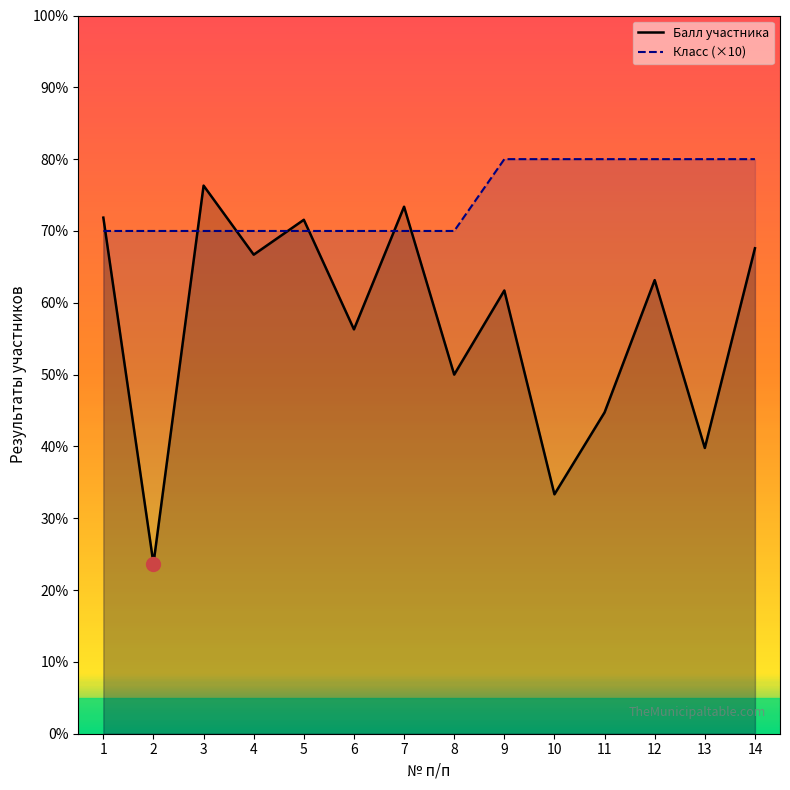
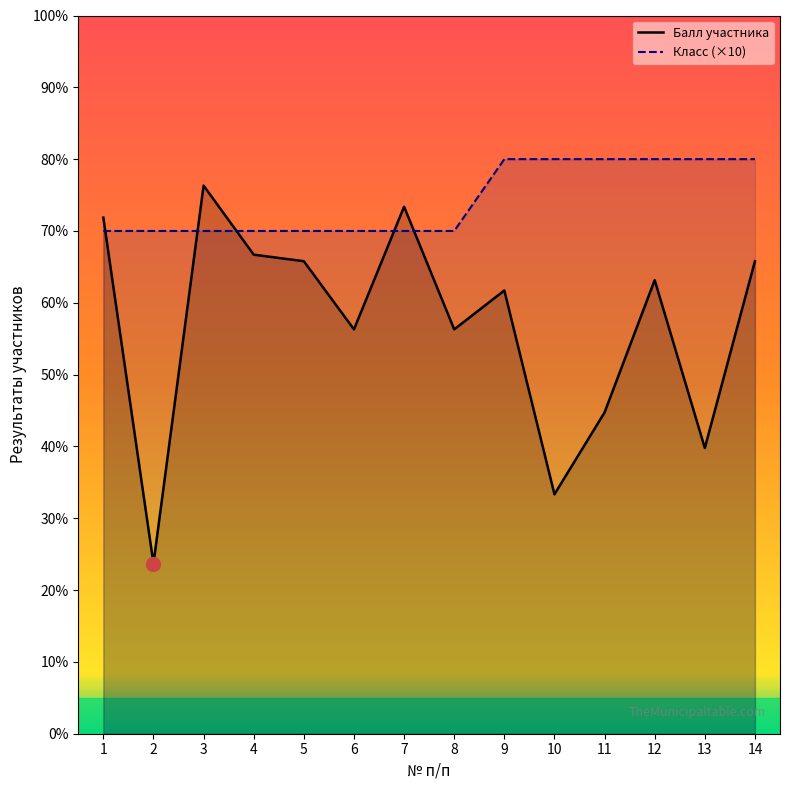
Балл участника, 5: 72% -> 66%
Балл участника, 8: 50% -> 56%
Балл участника, 14: 68% -> 66%
